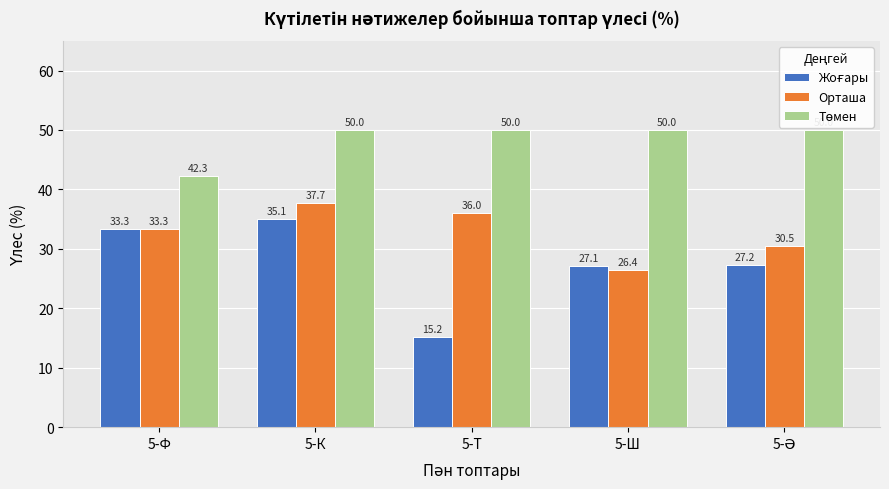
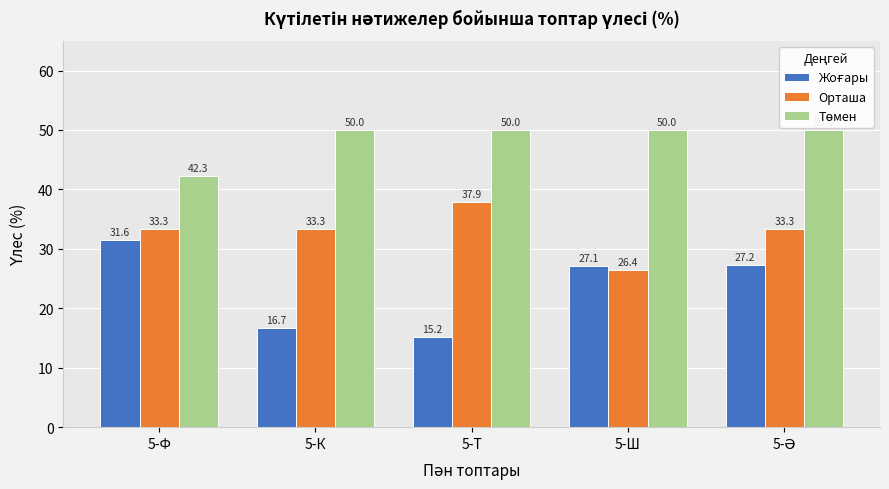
Жоғары, 5-Ф: 33.3 -> 31.6
Жоғары, 5-К: 35.1 -> 16.7
Орташа, 5-К: 37.7 -> 33.3
Орташа, 5-Т: 36.0 -> 37.9
Орташа, 5-Ә: 30.5 -> 33.3
